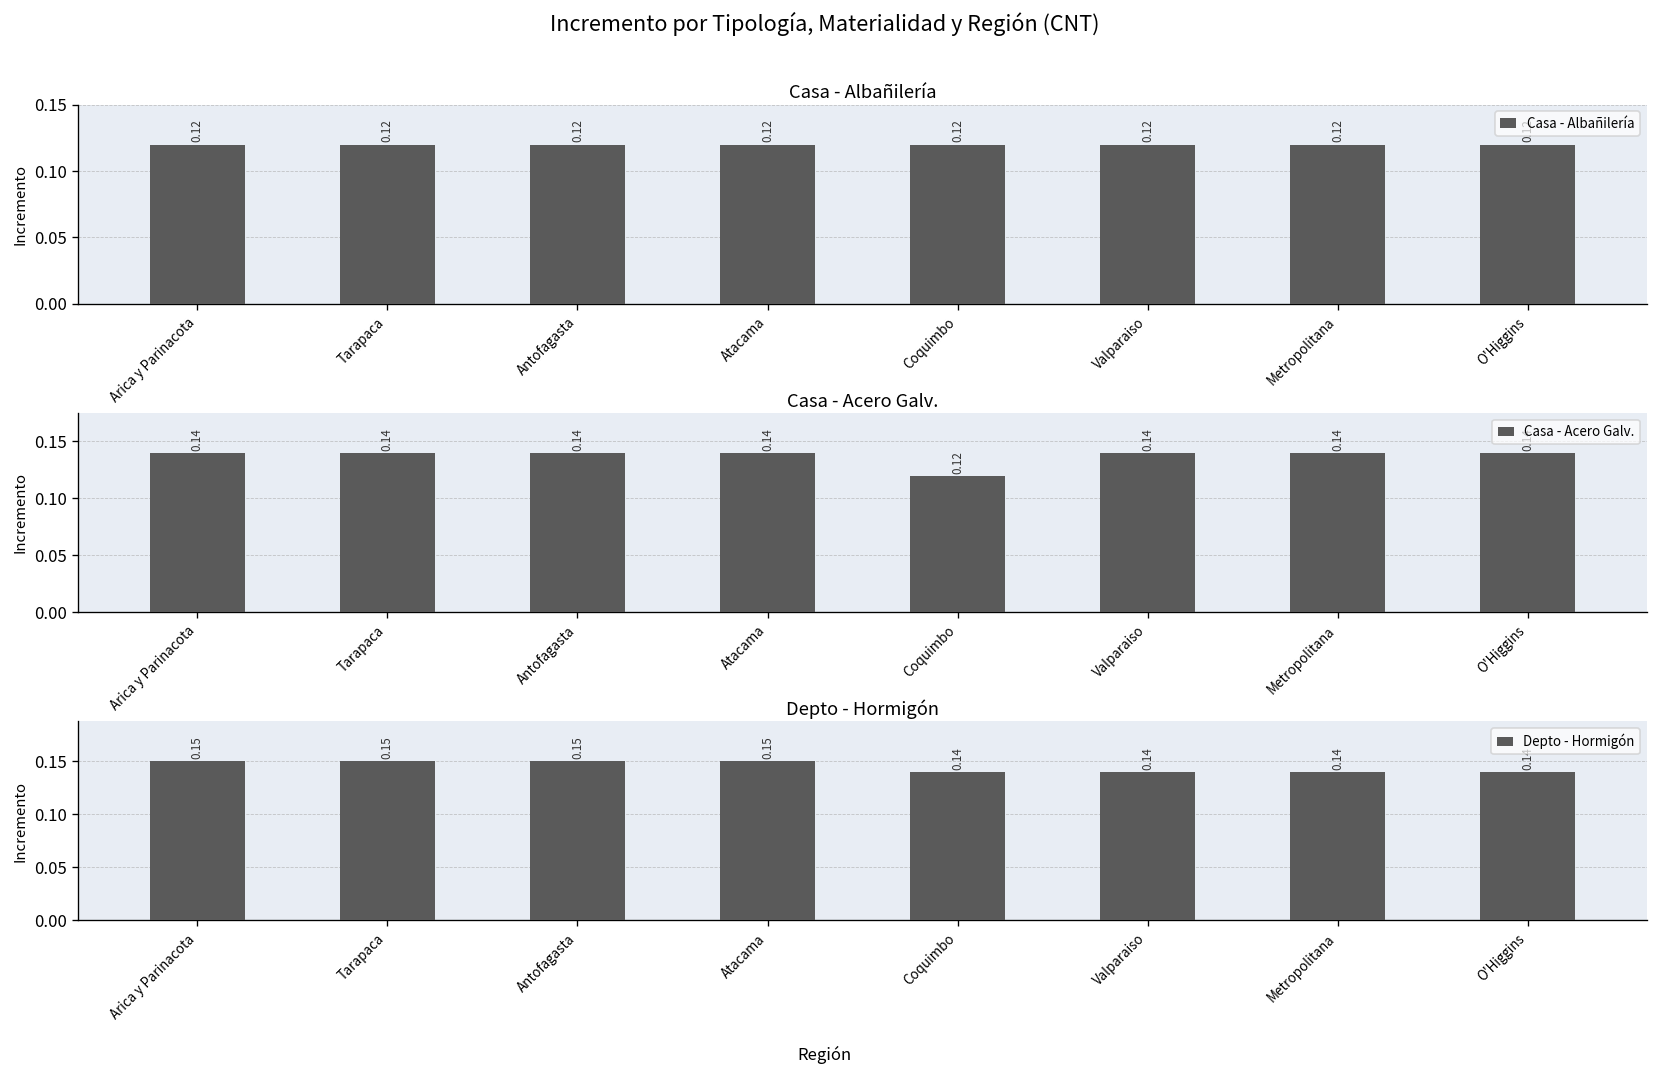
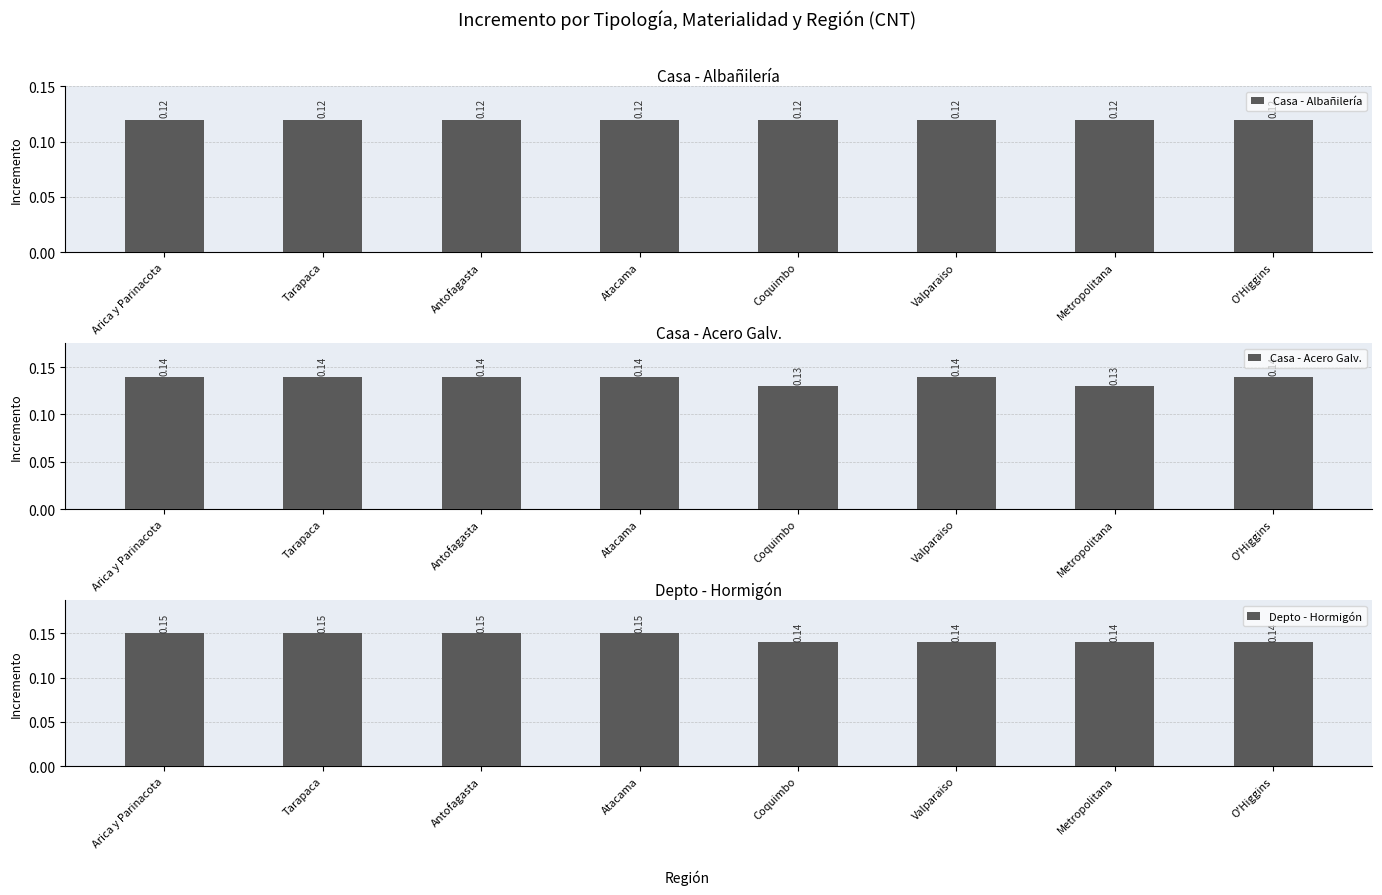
Casa - Acero Galv., Coquimbo: 0.12 -> 0.13
Casa - Acero Galv., Metropolitana: 0.14 -> 0.13
